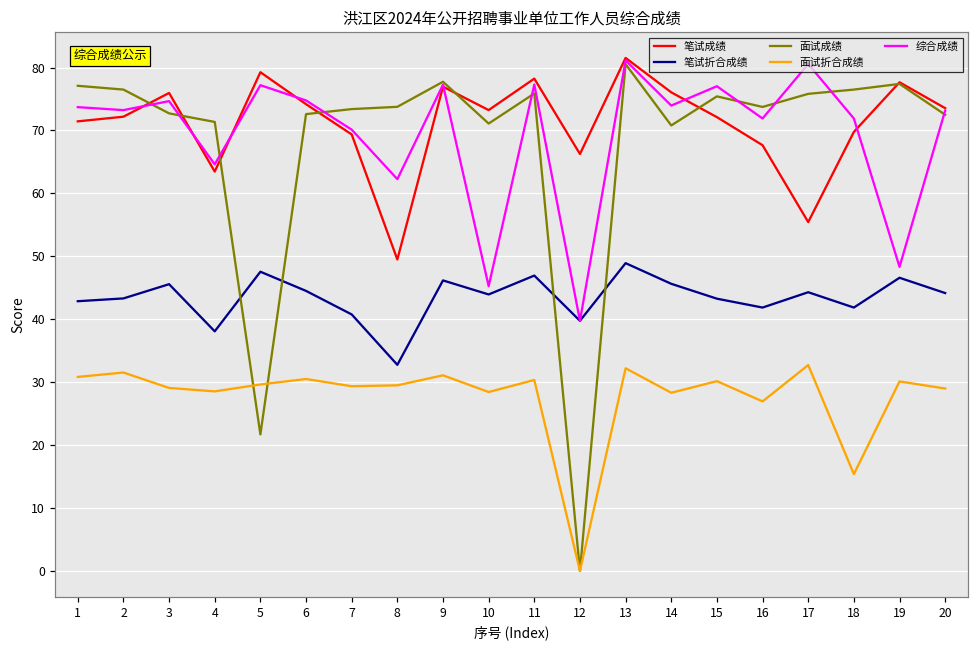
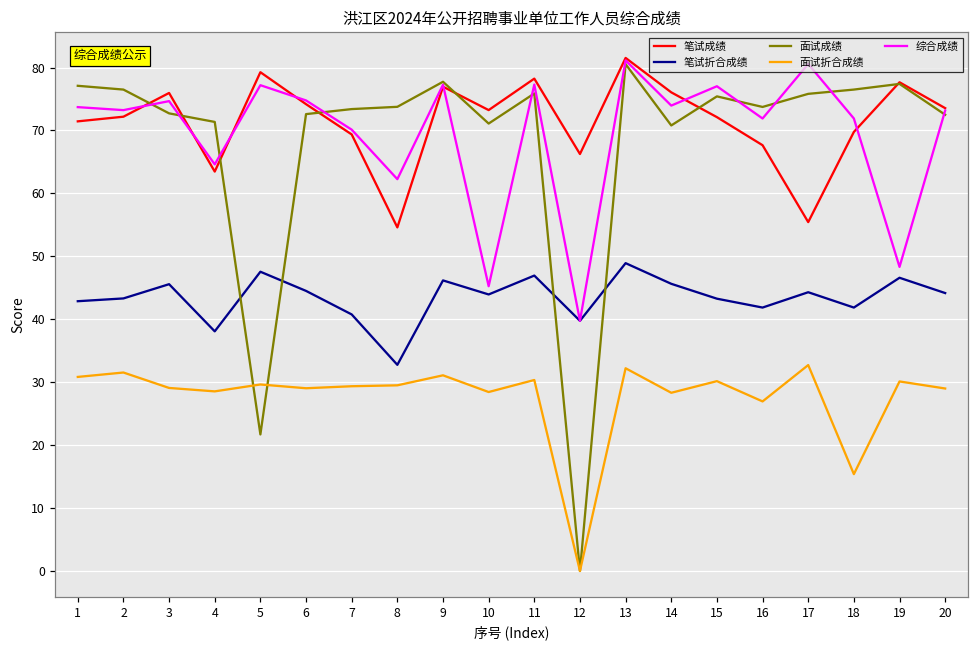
面试折合成绩, 6: 31 -> 29
笔试成绩, 8: 50 -> 55
